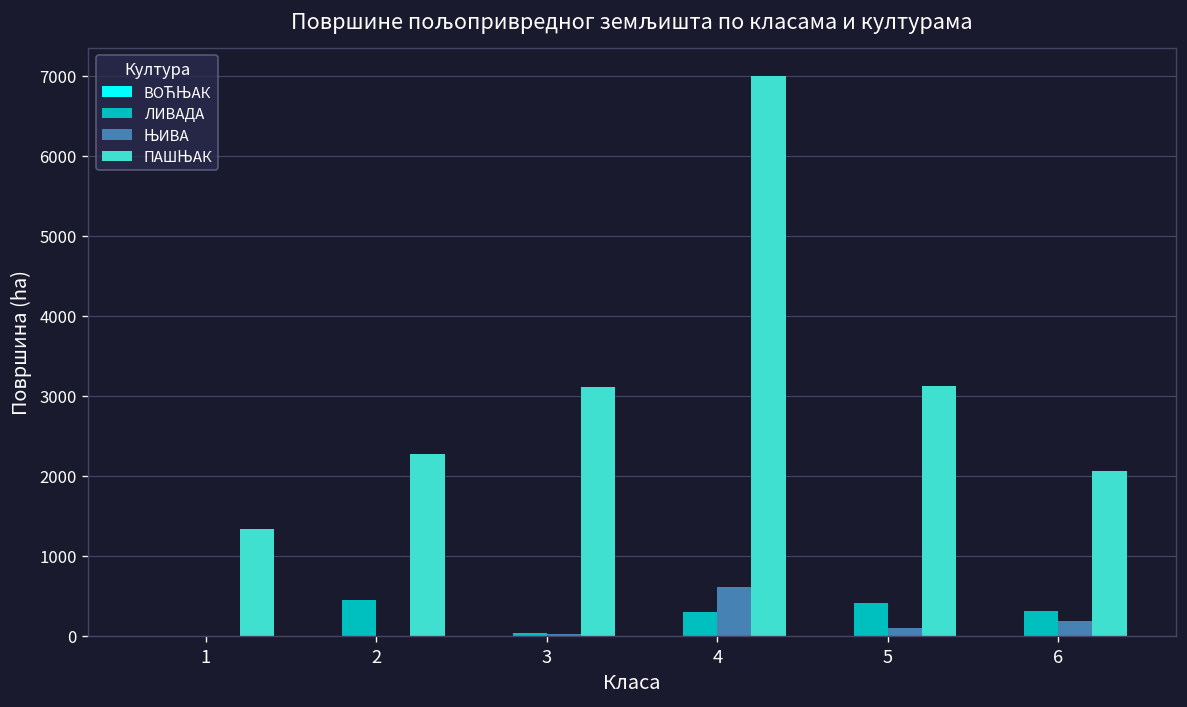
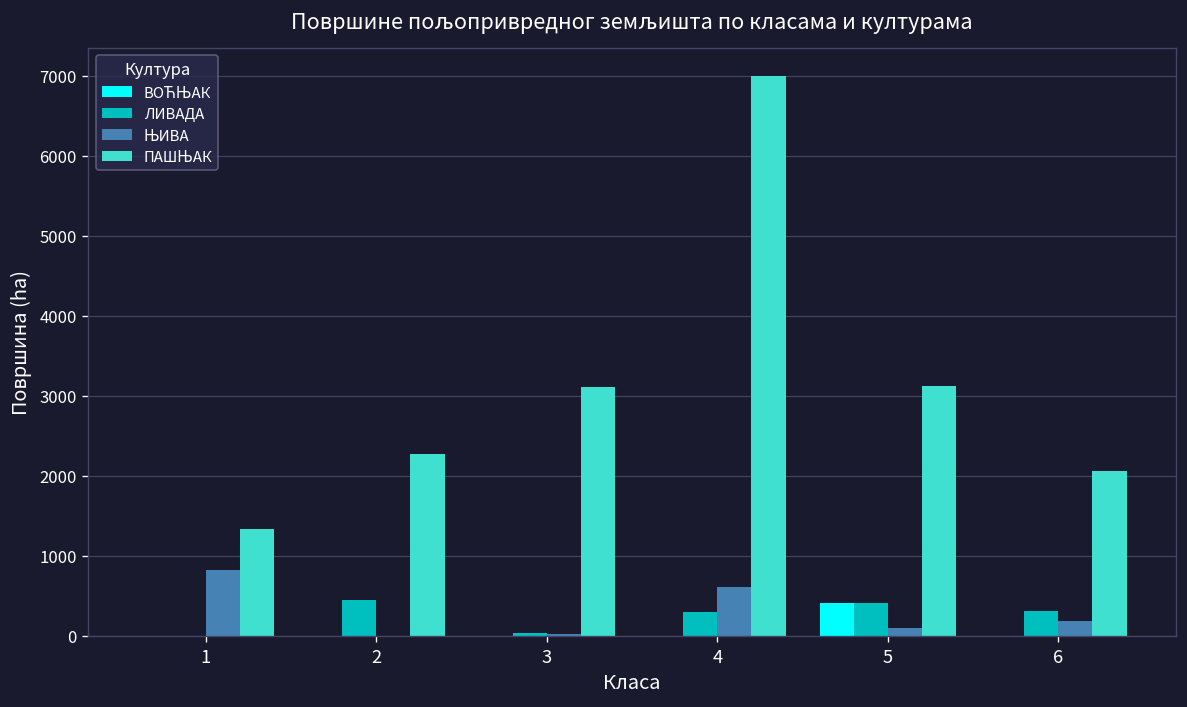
ЊИВА, 1: 0 -> 800
ВОЋЊАК, 5: 0 -> 400
